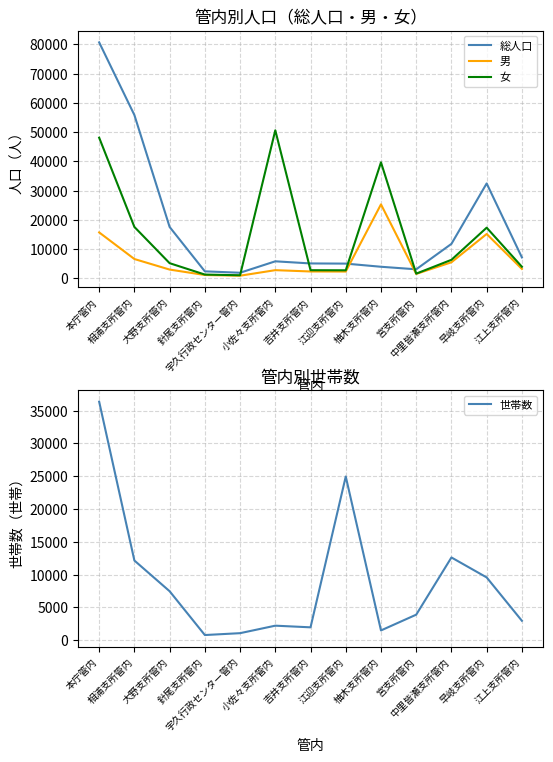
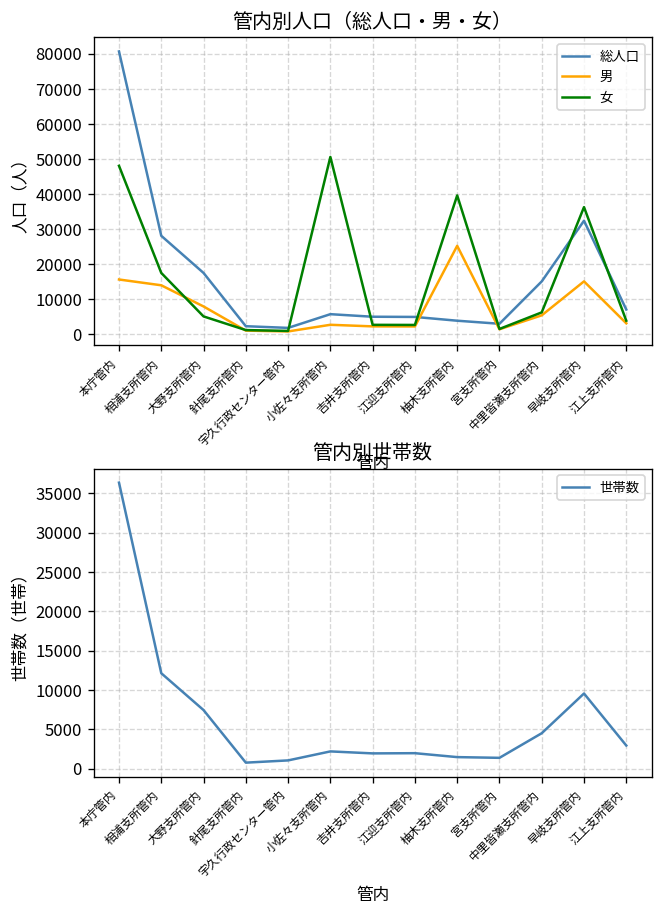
管内別人口（総人口・男・女）, 総人口, 相浦支所管内: 56000 -> 28000
管内別人口（総人口・男・女）, 男, 相浦支所管内: 7000 -> 14000
管内別人口（総人口・男・女）, 男, 大野支所管内: 3000 -> 8000
管内別人口（総人口・男・女）, 総人口, 中里皆瀬支所管内: 12000 -> 15000
管内別人口（総人口・男・女）, 女, 早岐支所管内: 17000 -> 36000
管内別世帯数, 江迎支所管内: 25000 -> 2000
管内別世帯数, 宮支所管内: 4000 -> 1000
管内別世帯数, 中里皆瀬支所管内: 13000 -> 5000
